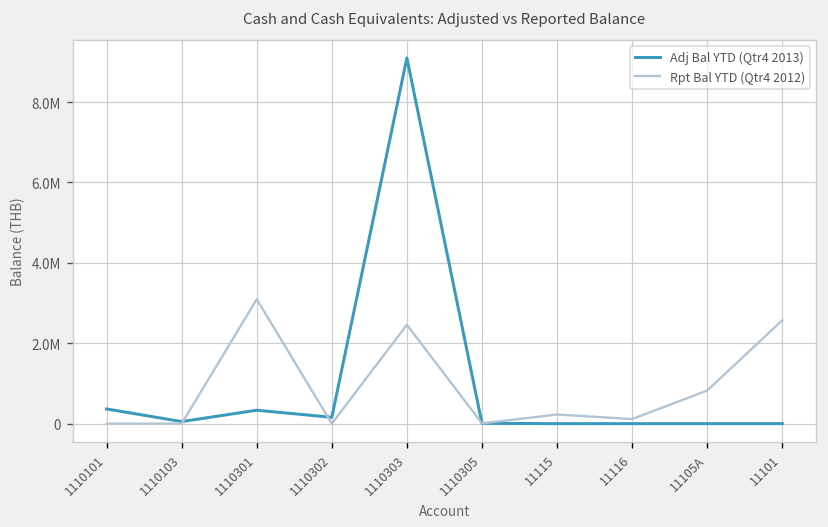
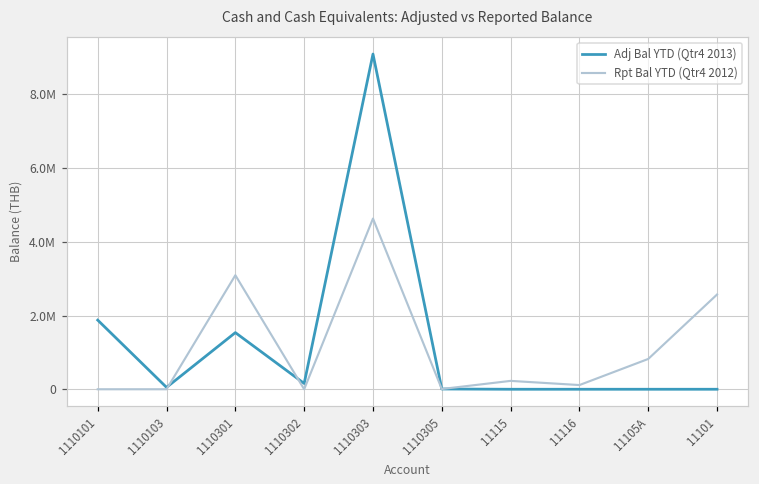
Adj Bal YTD (Qtr4 2013), 1110101: 400000 -> 1900000
Adj Bal YTD (Qtr4 2013), 1110301: 300000 -> 1500000
Rpt Bal YTD (Qtr4 2012), 1110303: 2500000 -> 4600000
